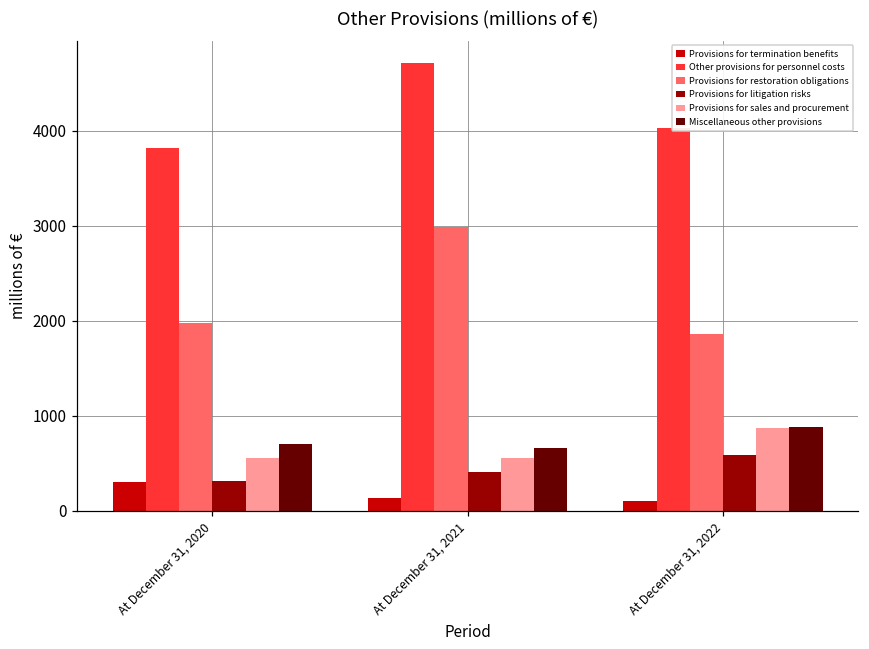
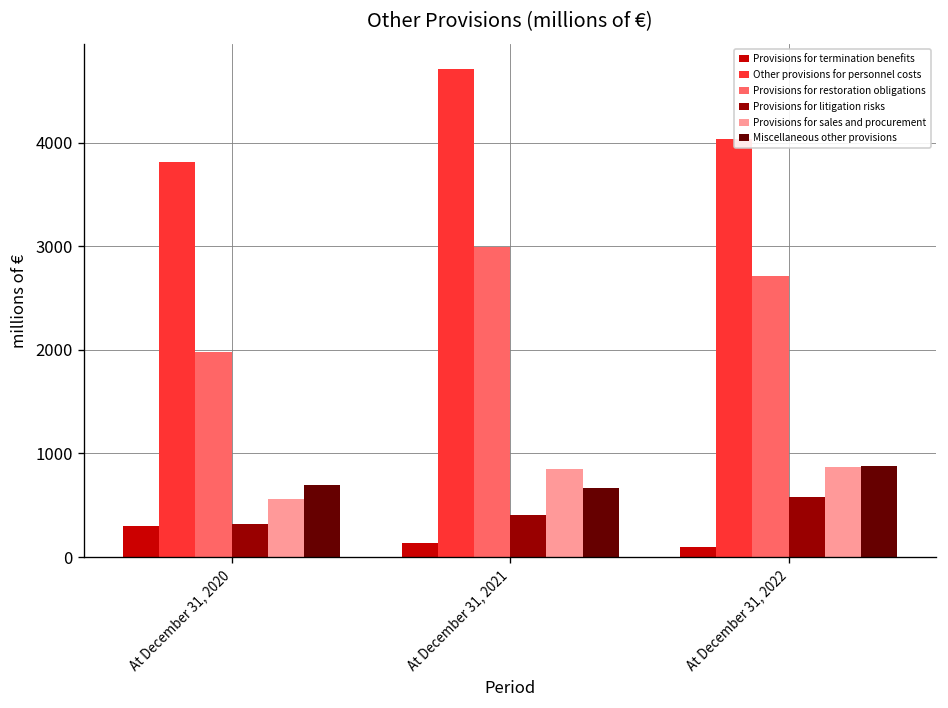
Provisions for sales and procurement, At December 31, 2021: 600 -> 900
Provisions for restoration obligations, At December 31, 2022: 1900 -> 2700
